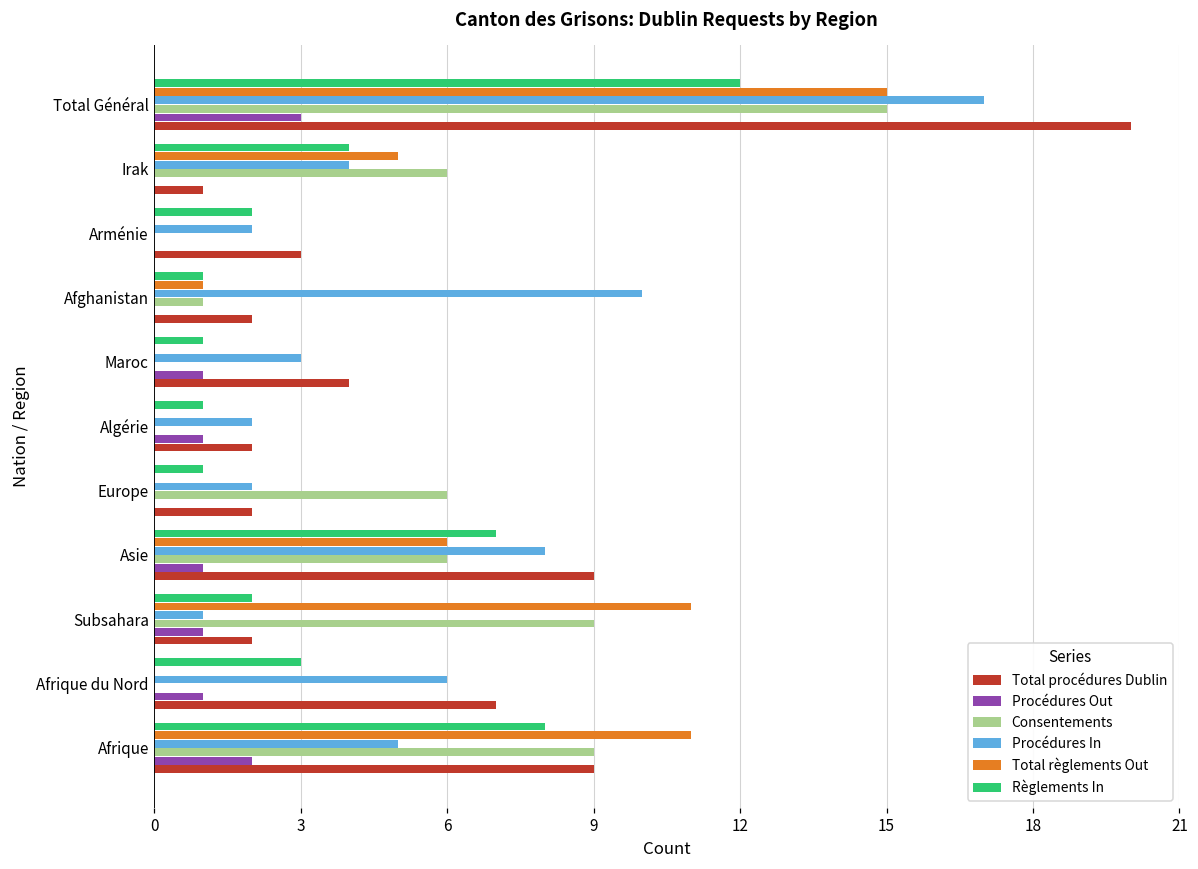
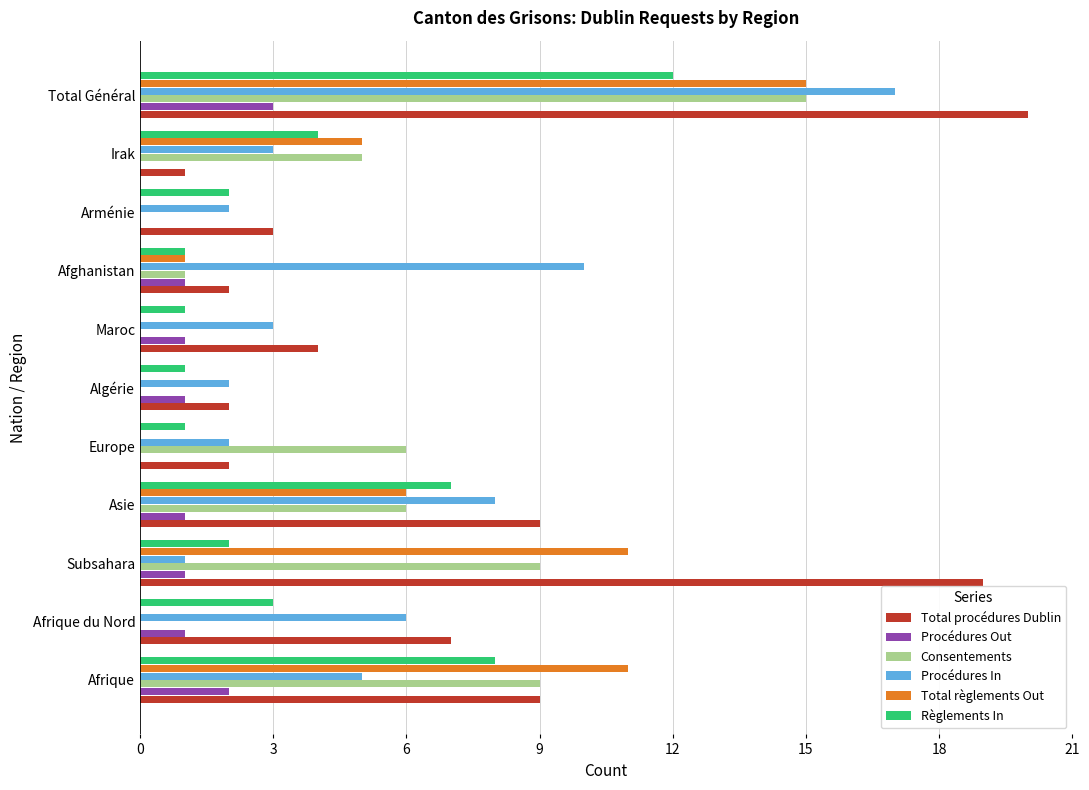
Procédures In, Irak: 4 -> 3
Consentements, Irak: 6 -> 5
Procédures Out, Afghanistan: 0 -> 1
Total procédures Dublin, Subsahara: 2 -> 19
